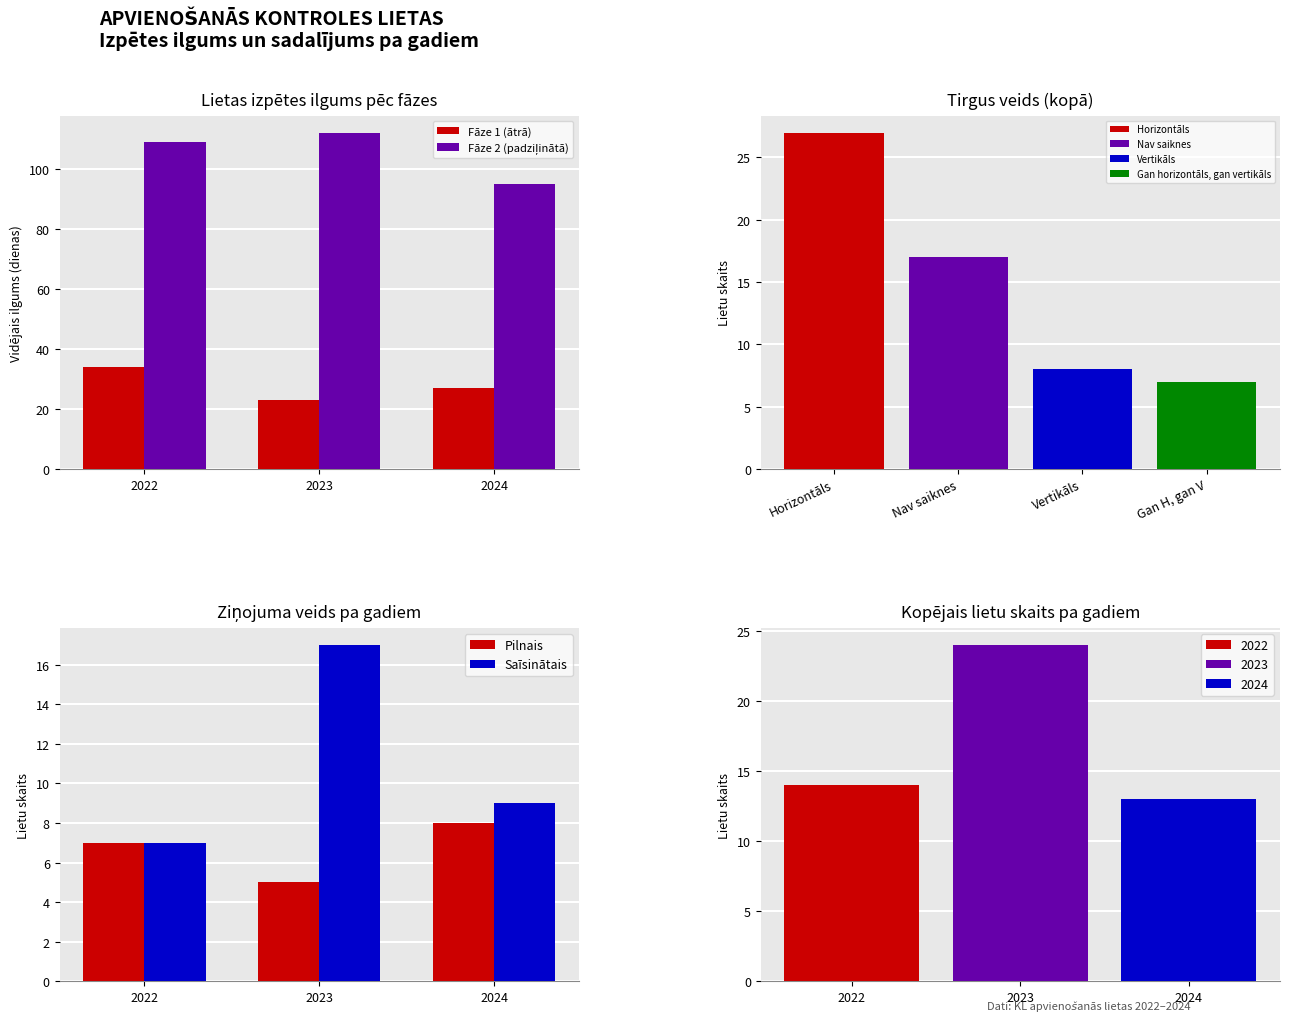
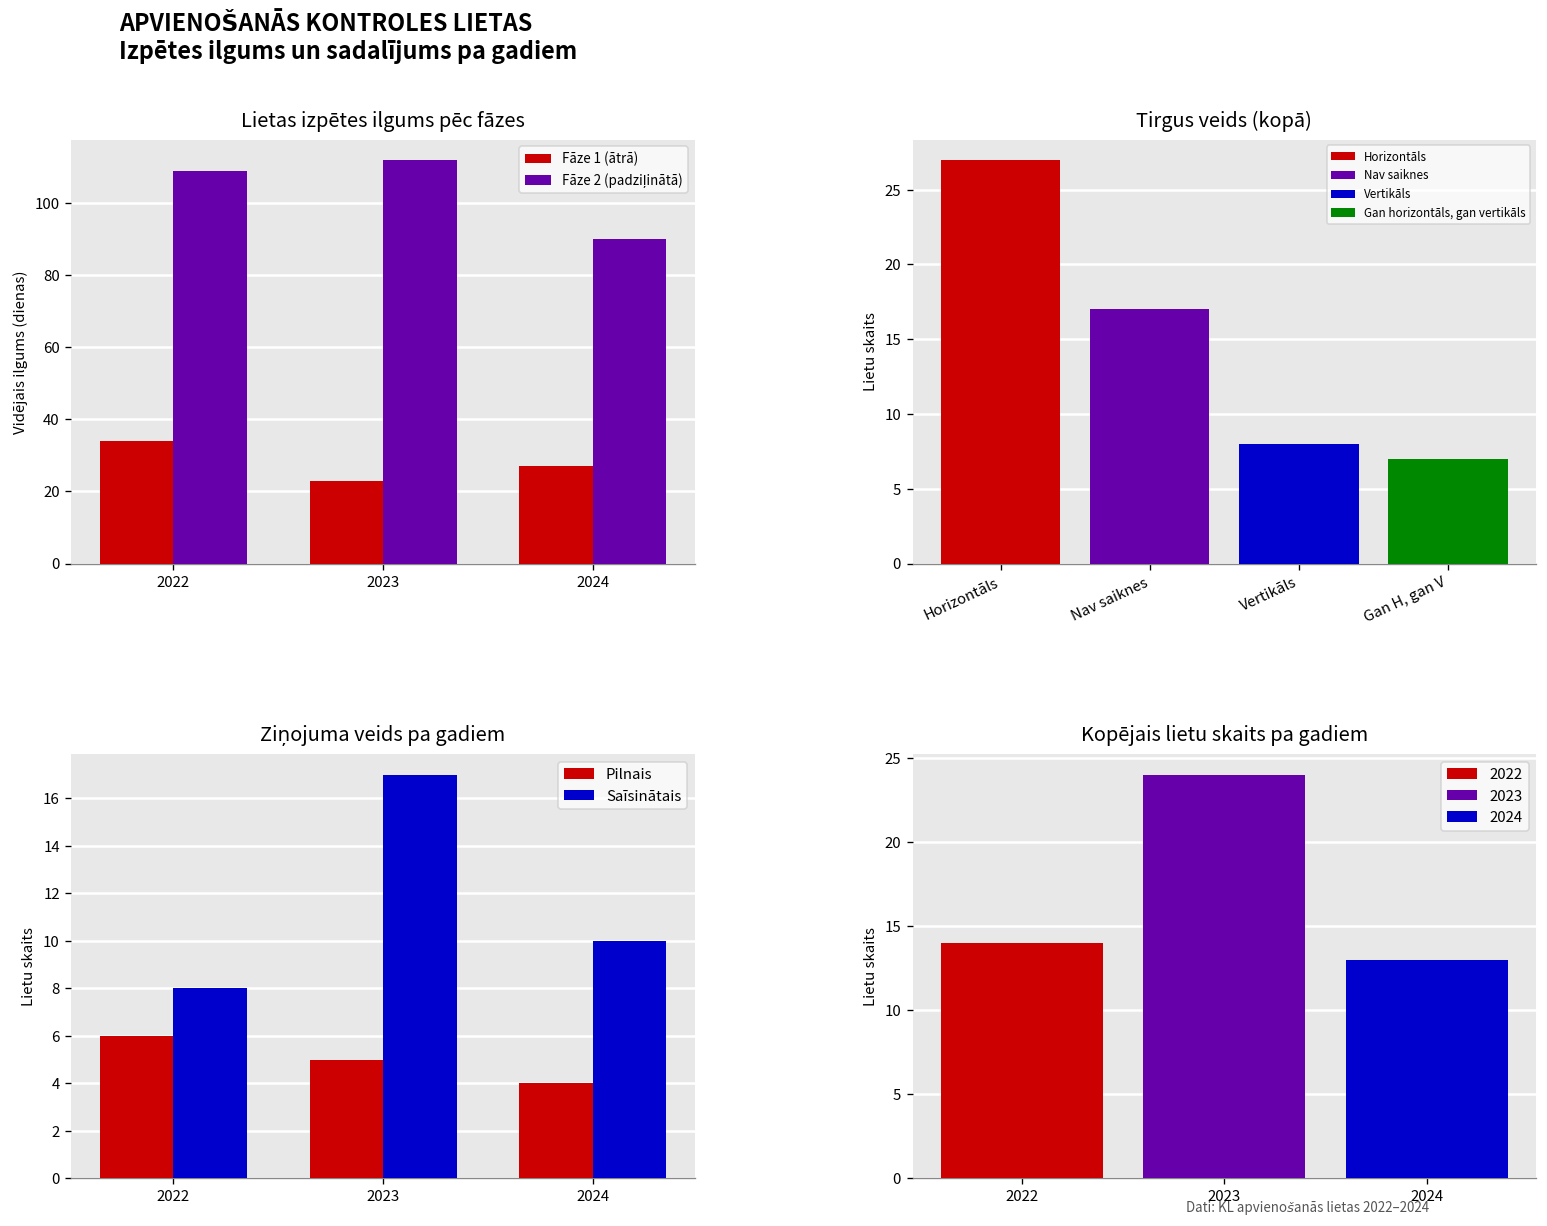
Lietas izpētes ilgums pēc fāzes, Fāze 2 (padziļinātā), 2024: 95 -> 90
Ziņojuma veids pa gadiem, Pilnais, 2022: 7 -> 6
Ziņojuma veids pa gadiem, Saīsinātais, 2022: 7 -> 8
Ziņojuma veids pa gadiem, Pilnais, 2024: 8 -> 4
Ziņojuma veids pa gadiem, Saīsinātais, 2024: 9 -> 10
